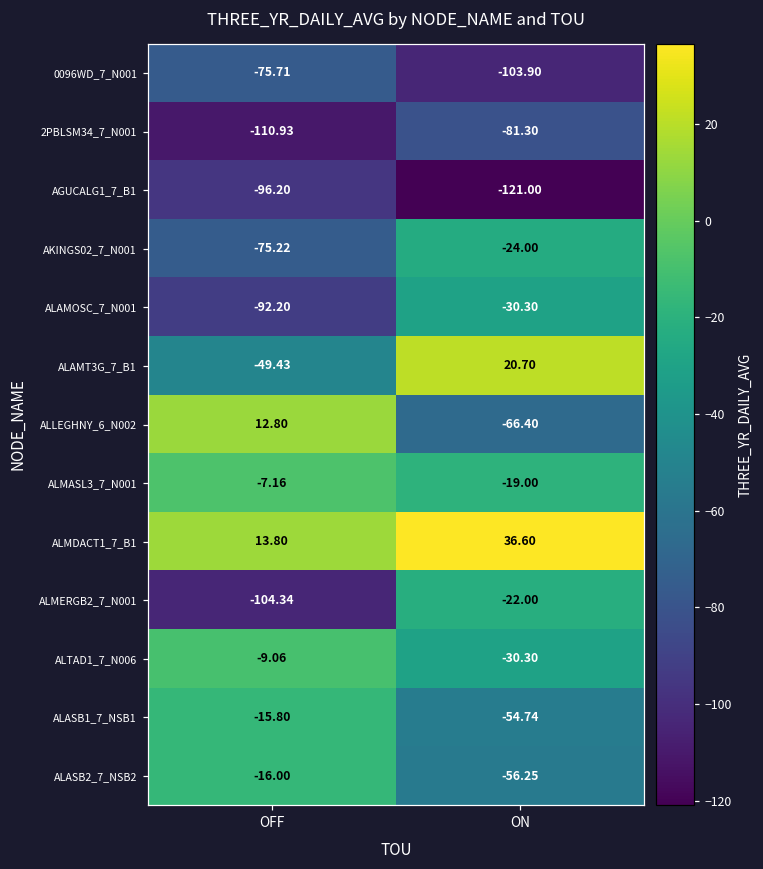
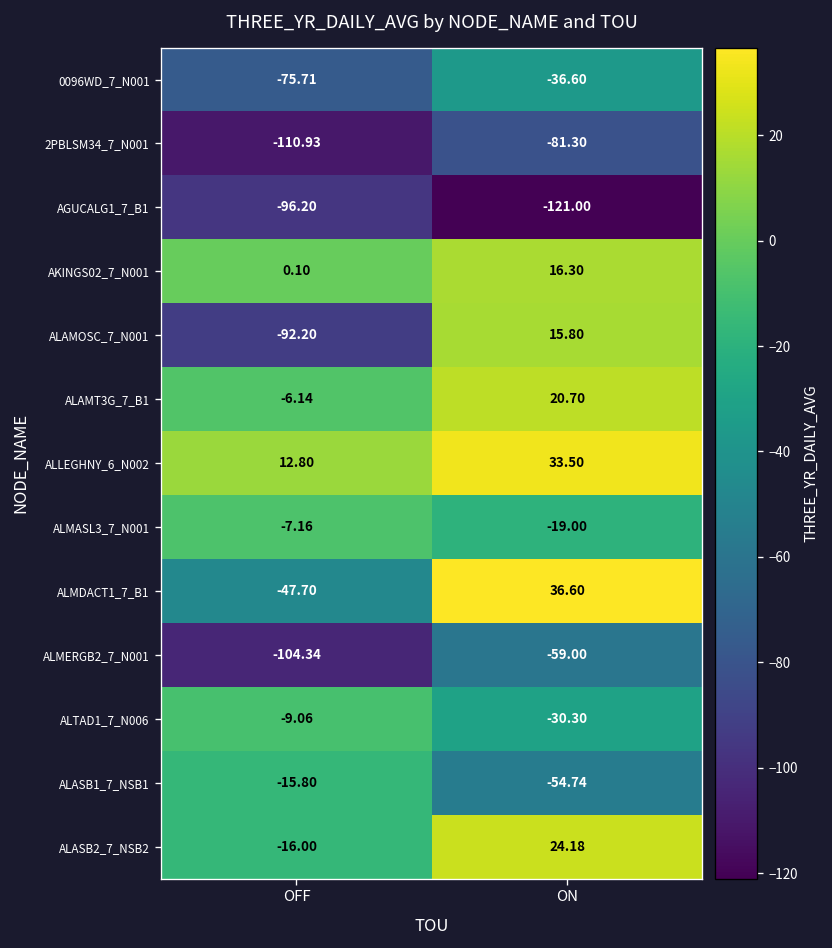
0096WD_7_N001, ON: -103.90 -> -36.60
AKINGS02_7_N001, OFF: -75.22 -> 0.10
AKINGS02_7_N001, ON: -24.00 -> 16.30
ALAMOSC_7_N001, ON: -30.30 -> 15.80
ALAMT3G_7_B1, OFF: -49.43 -> -6.14
ALLEGHNY_6_N002, ON: -66.40 -> 33.50
ALMDACT1_7_B1, OFF: 13.80 -> -47.70
ALMERGB2_7_N001, ON: -22.00 -> -59.00
ALASB2_7_NSB2, ON: -56.25 -> 24.18
